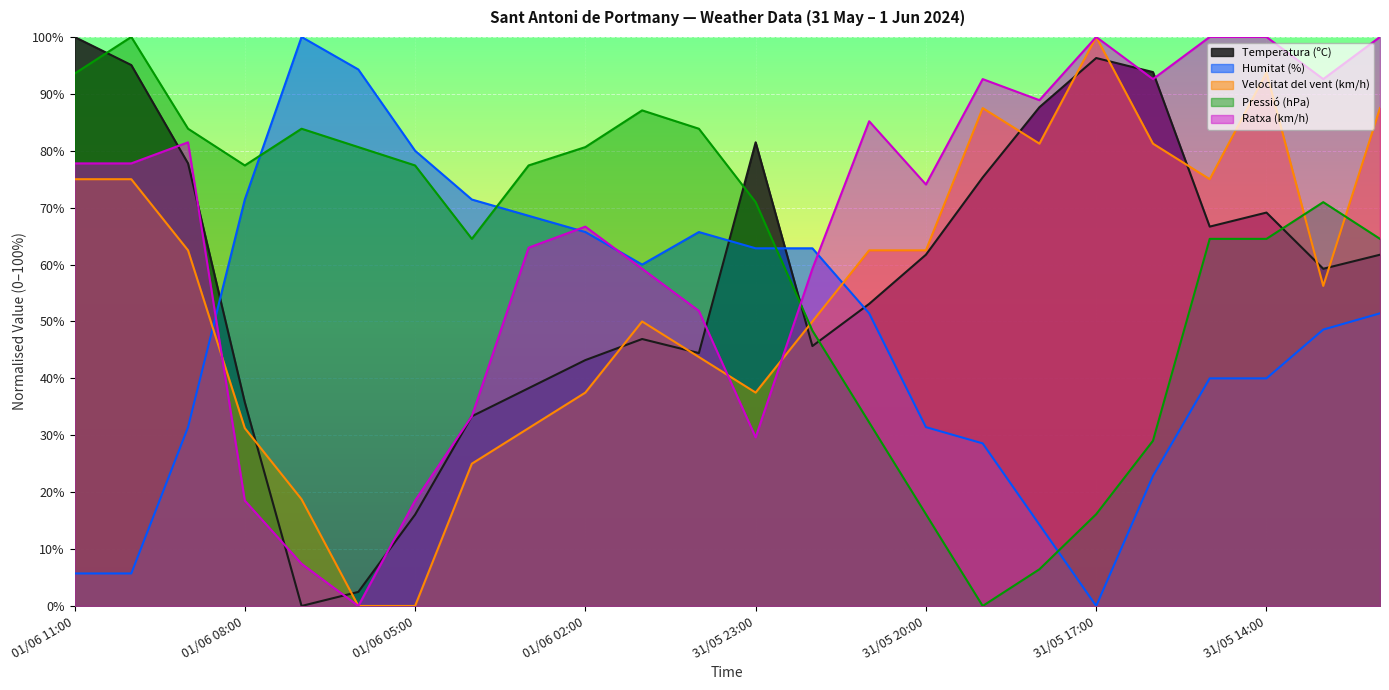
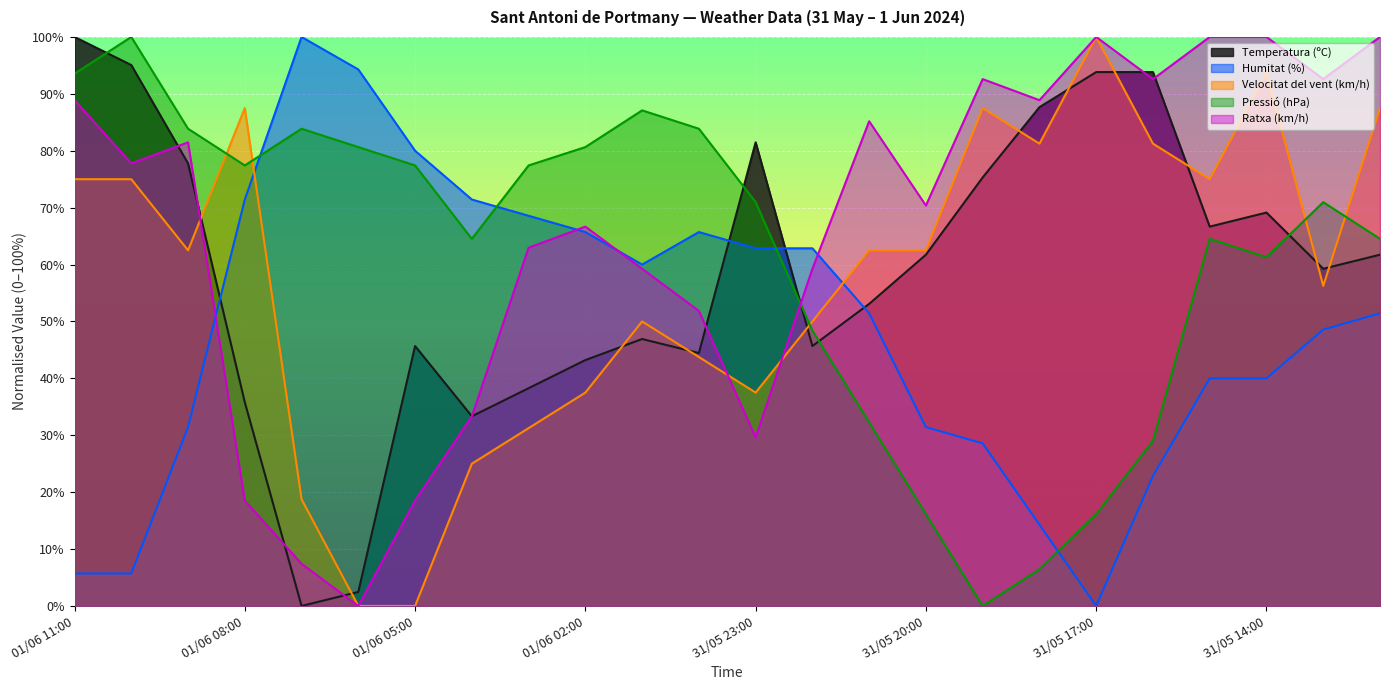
Ratxa (km/h), 01/06 11:00: 78% -> 89%
Velocitat del vent (km/h), 01/06 08:00: 31% -> 88%
Temperatura (ºC), 01/06 05:00: 16% -> 46%
Ratxa (km/h), 31/05 20:00: 74% -> 70%
Temperatura (ºC), 31/05 17:00: 96% -> 94%
Pressió (hPa), 31/05 14:00: 65% -> 61%
